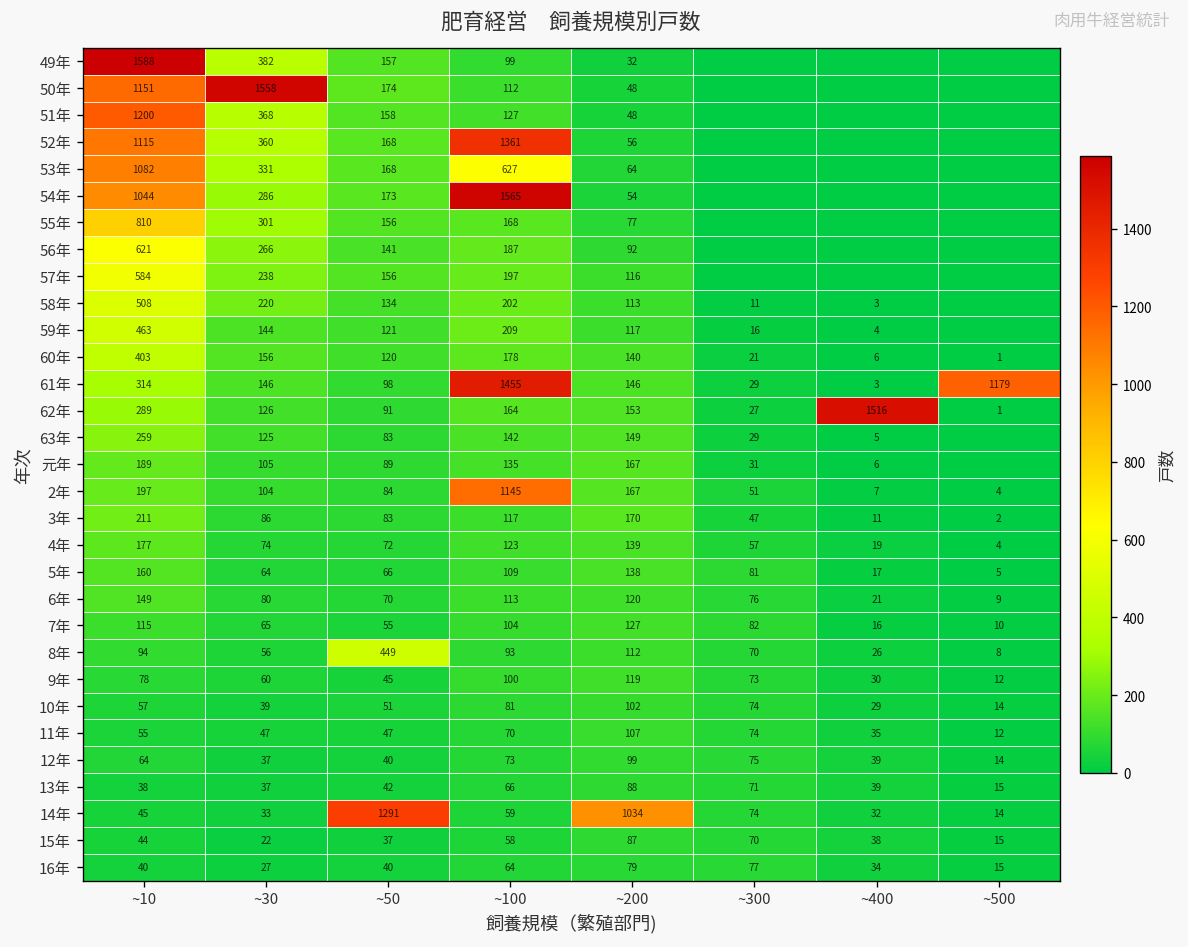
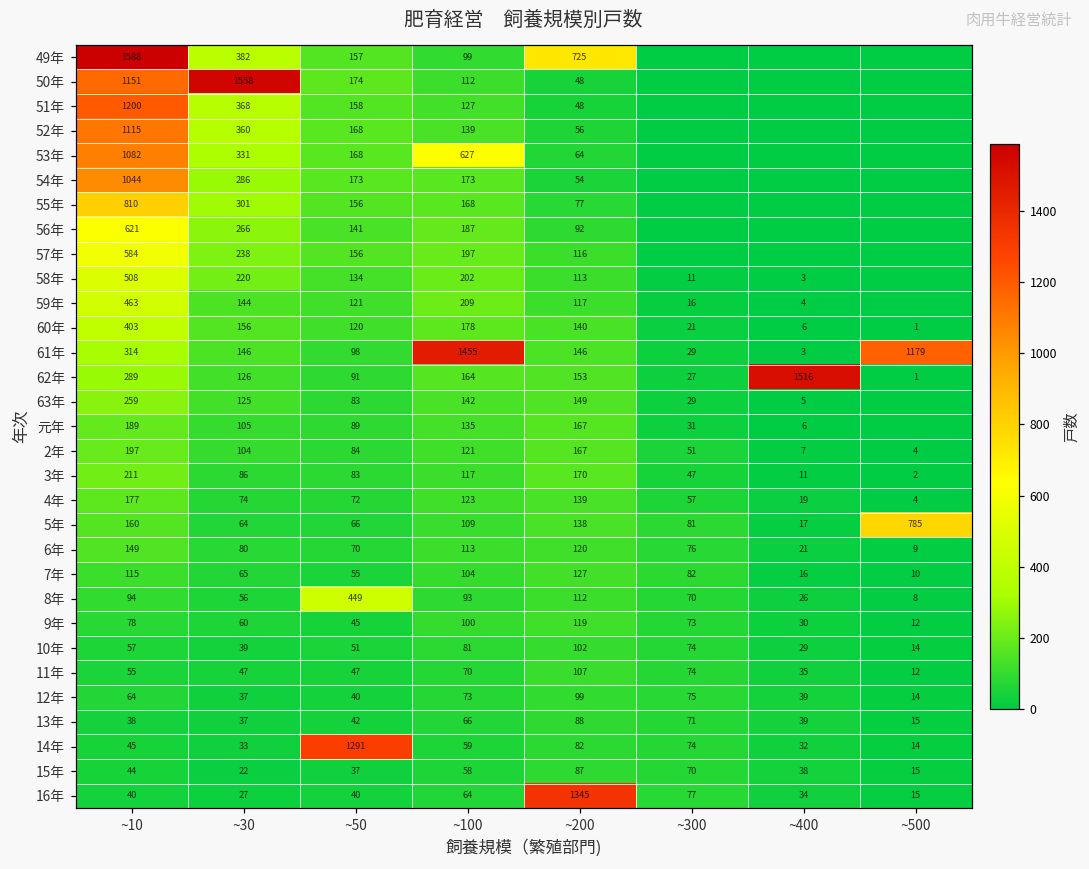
49年, ~200: 32 -> 725
52年, ~100: 1361 -> 139
54年, ~100: 1565 -> 173
2年, ~100: 1145 -> 121
5年, ~500: 5 -> 785
14年, ~200: 1034 -> 82
16年, ~200: 79 -> 1345
